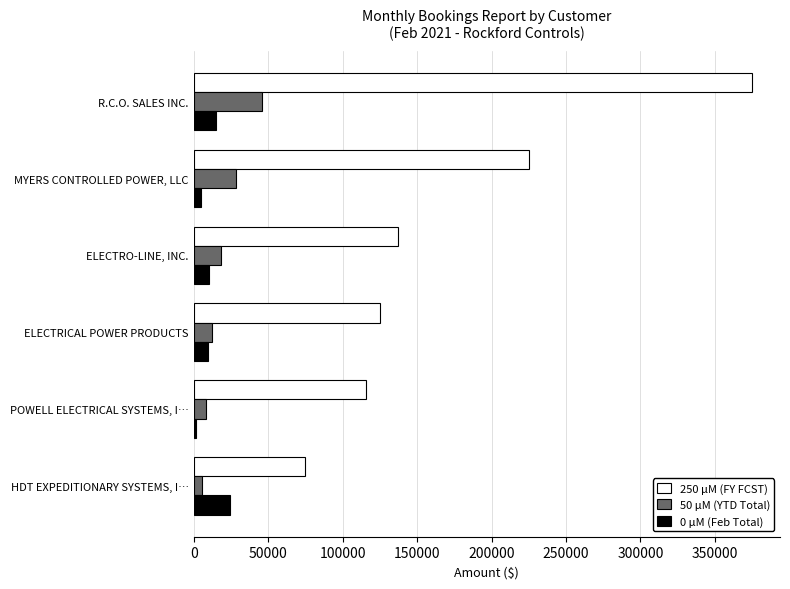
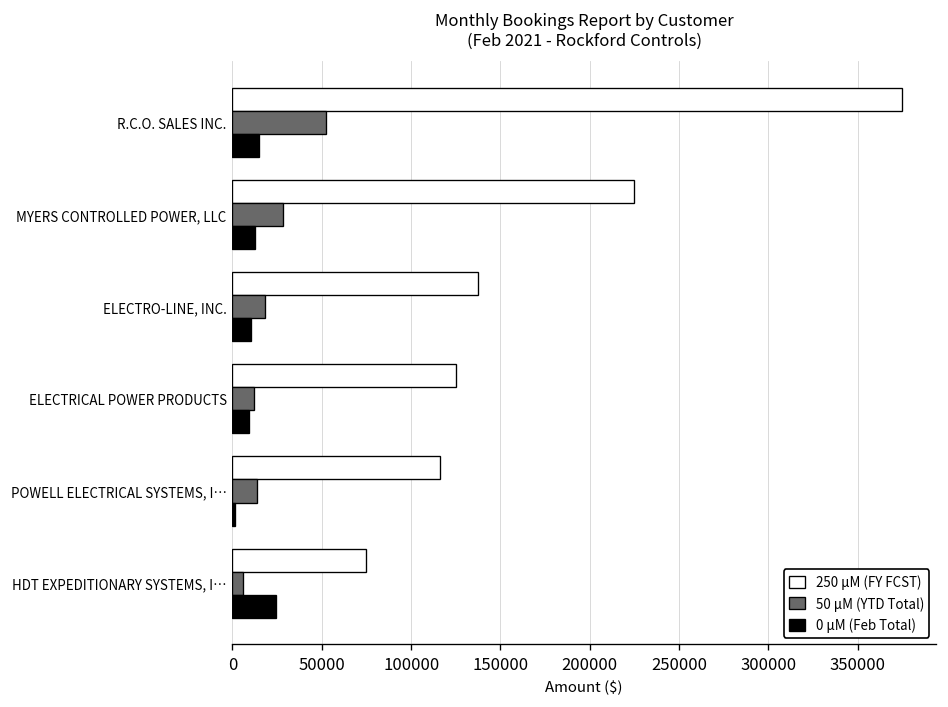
50 μM (YTD Total), R.C.O. SALES INC.: 46000 -> 52000
0 μM (Feb Total), MYERS CONTROLLED POWER, LLC: 5000 -> 13000
50 μM (YTD Total), POWELL ELECTRICAL SYSTEMS, I…: 8000 -> 14000
